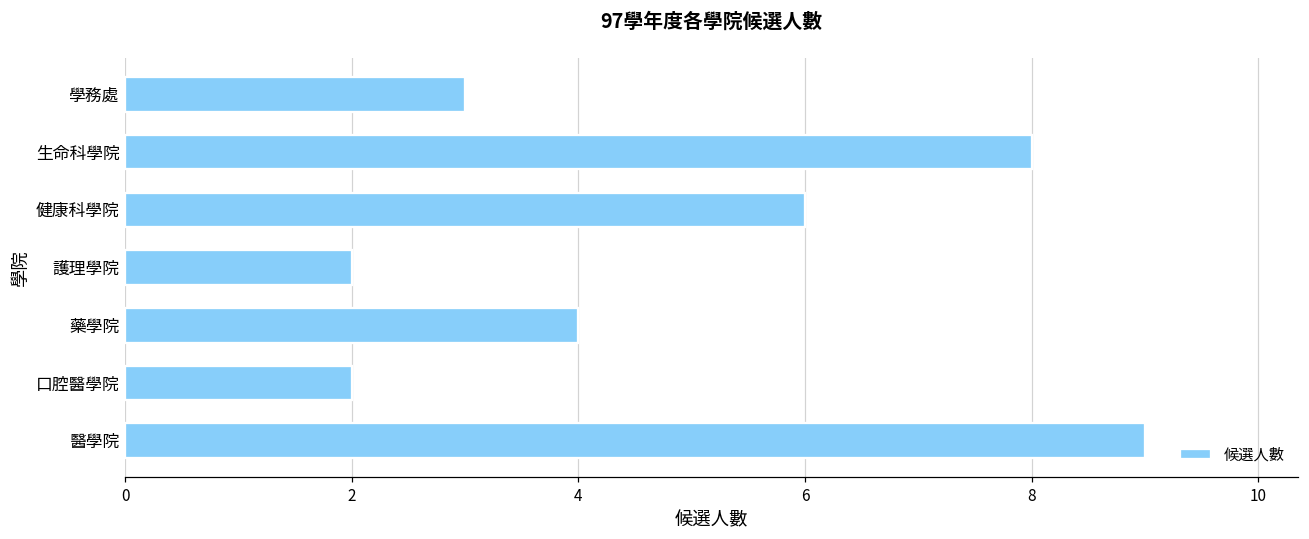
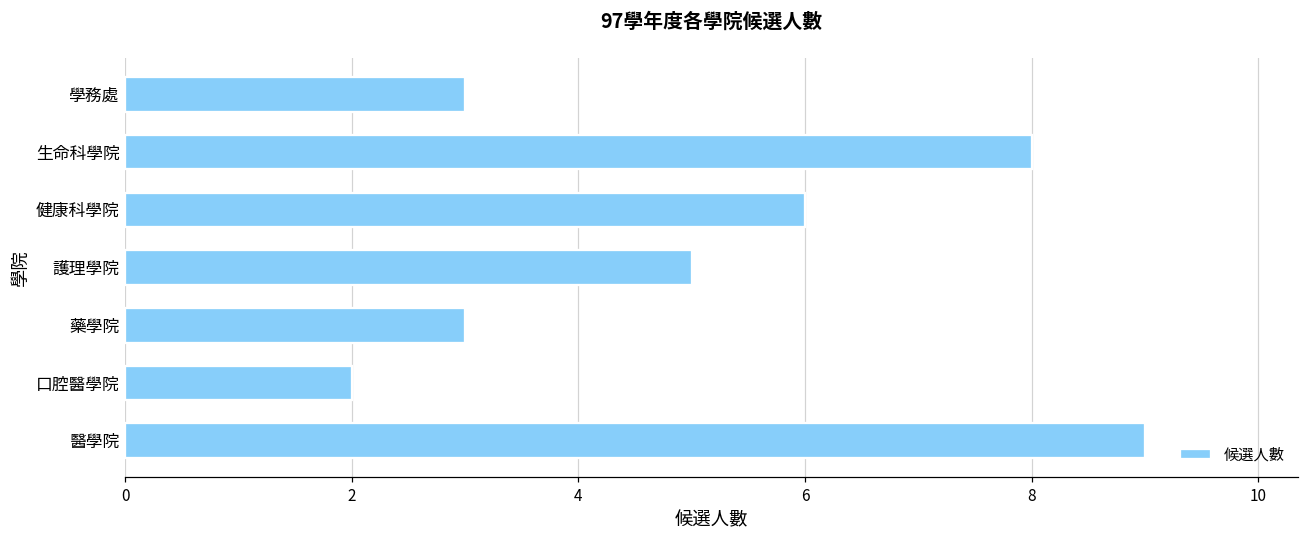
護理學院: 2 -> 5
藥學院: 4 -> 3
